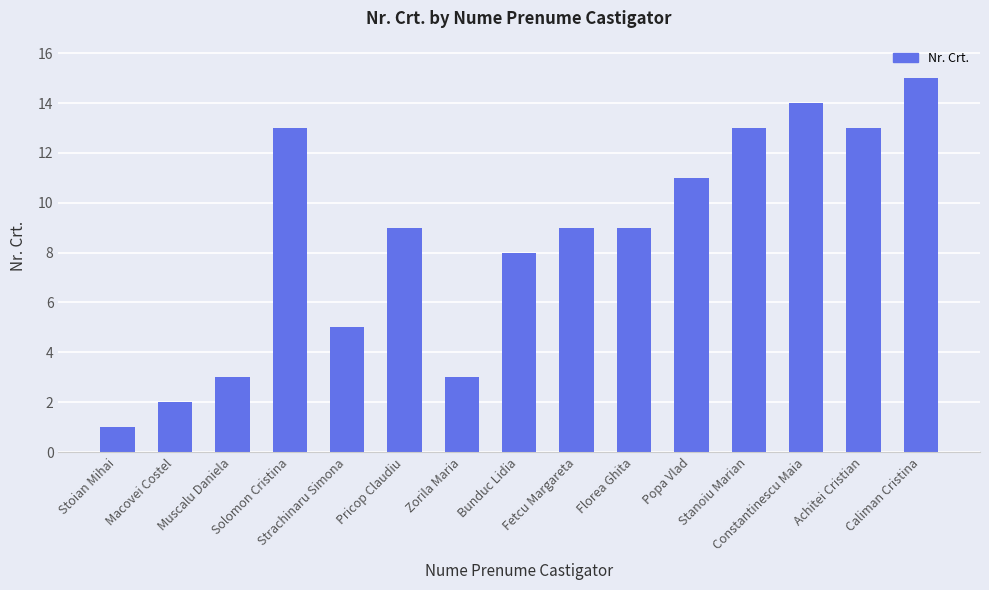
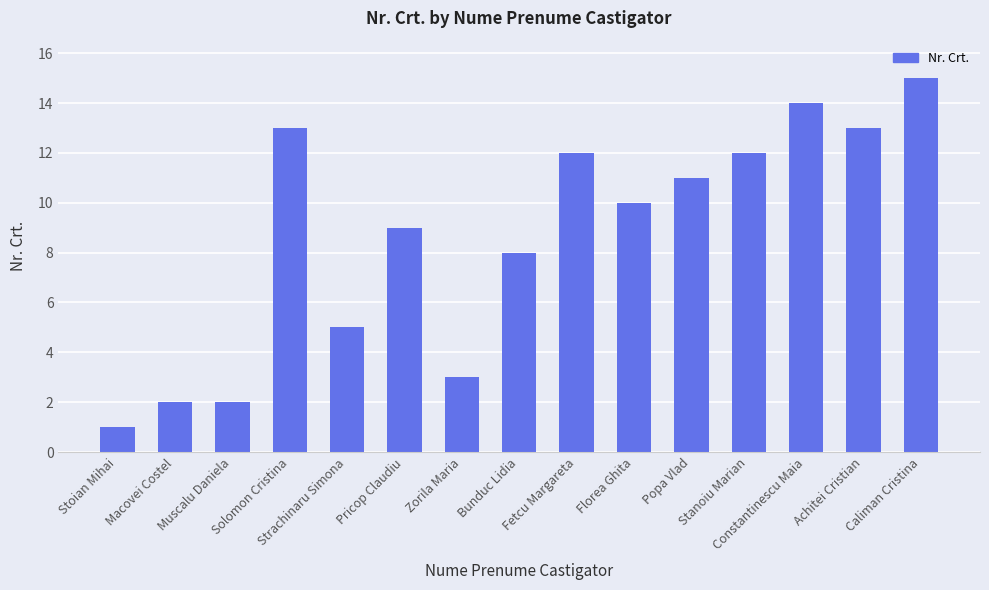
Muscalu Daniela: 3 -> 2
Fetcu Margareta: 9 -> 12
Florea Ghita: 9 -> 10
Stanoiu Marian: 13 -> 12
